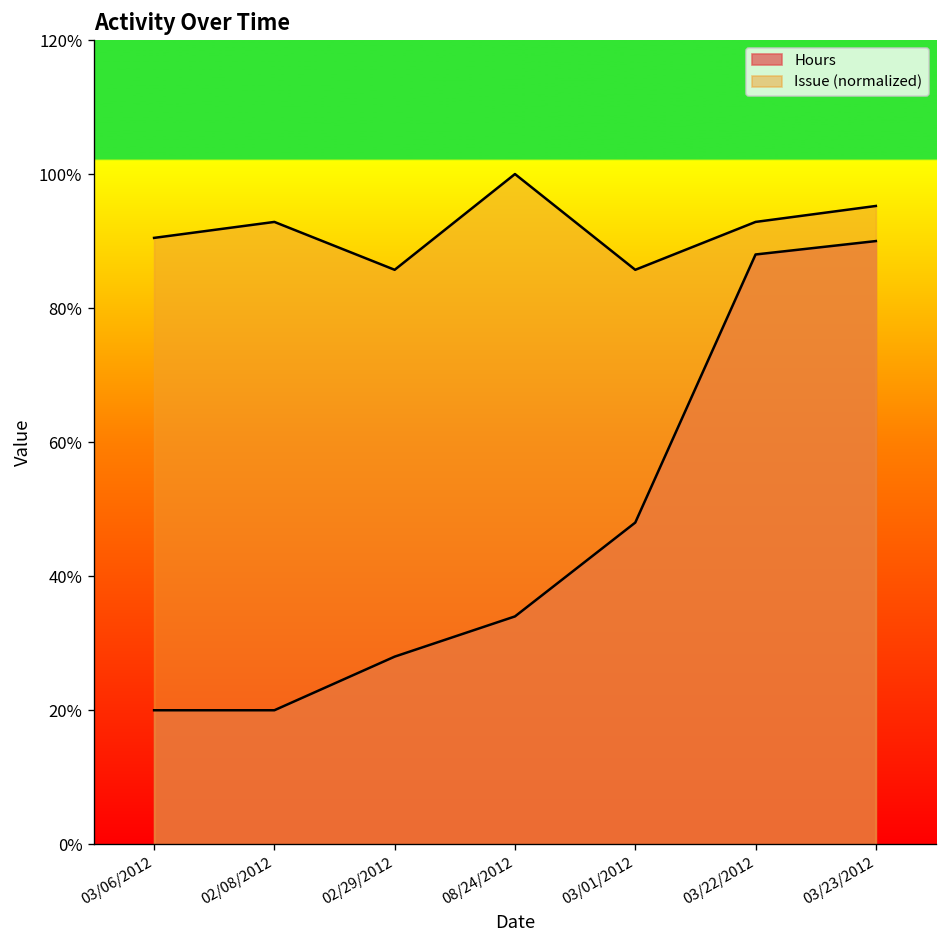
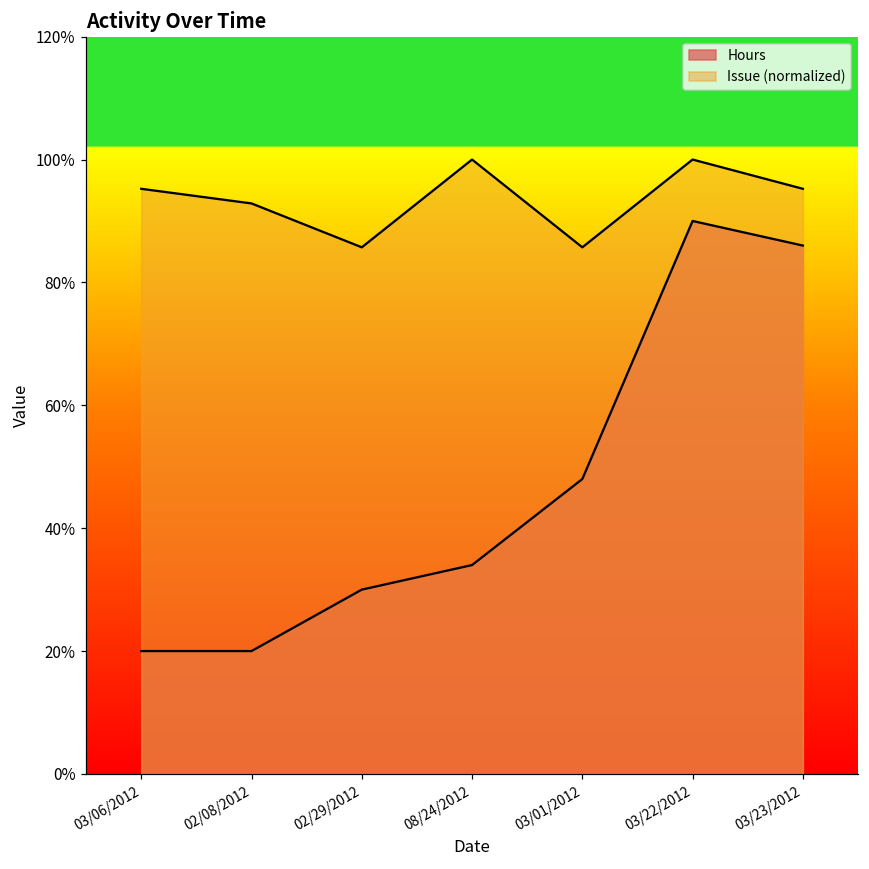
Issue (normalized), 03/06/2012: 90% -> 95%
Hours, 02/29/2012: 28% -> 30%
Hours, 03/22/2012: 88% -> 90%
Issue (normalized), 03/22/2012: 93% -> 100%
Hours, 03/23/2012: 90% -> 86%
